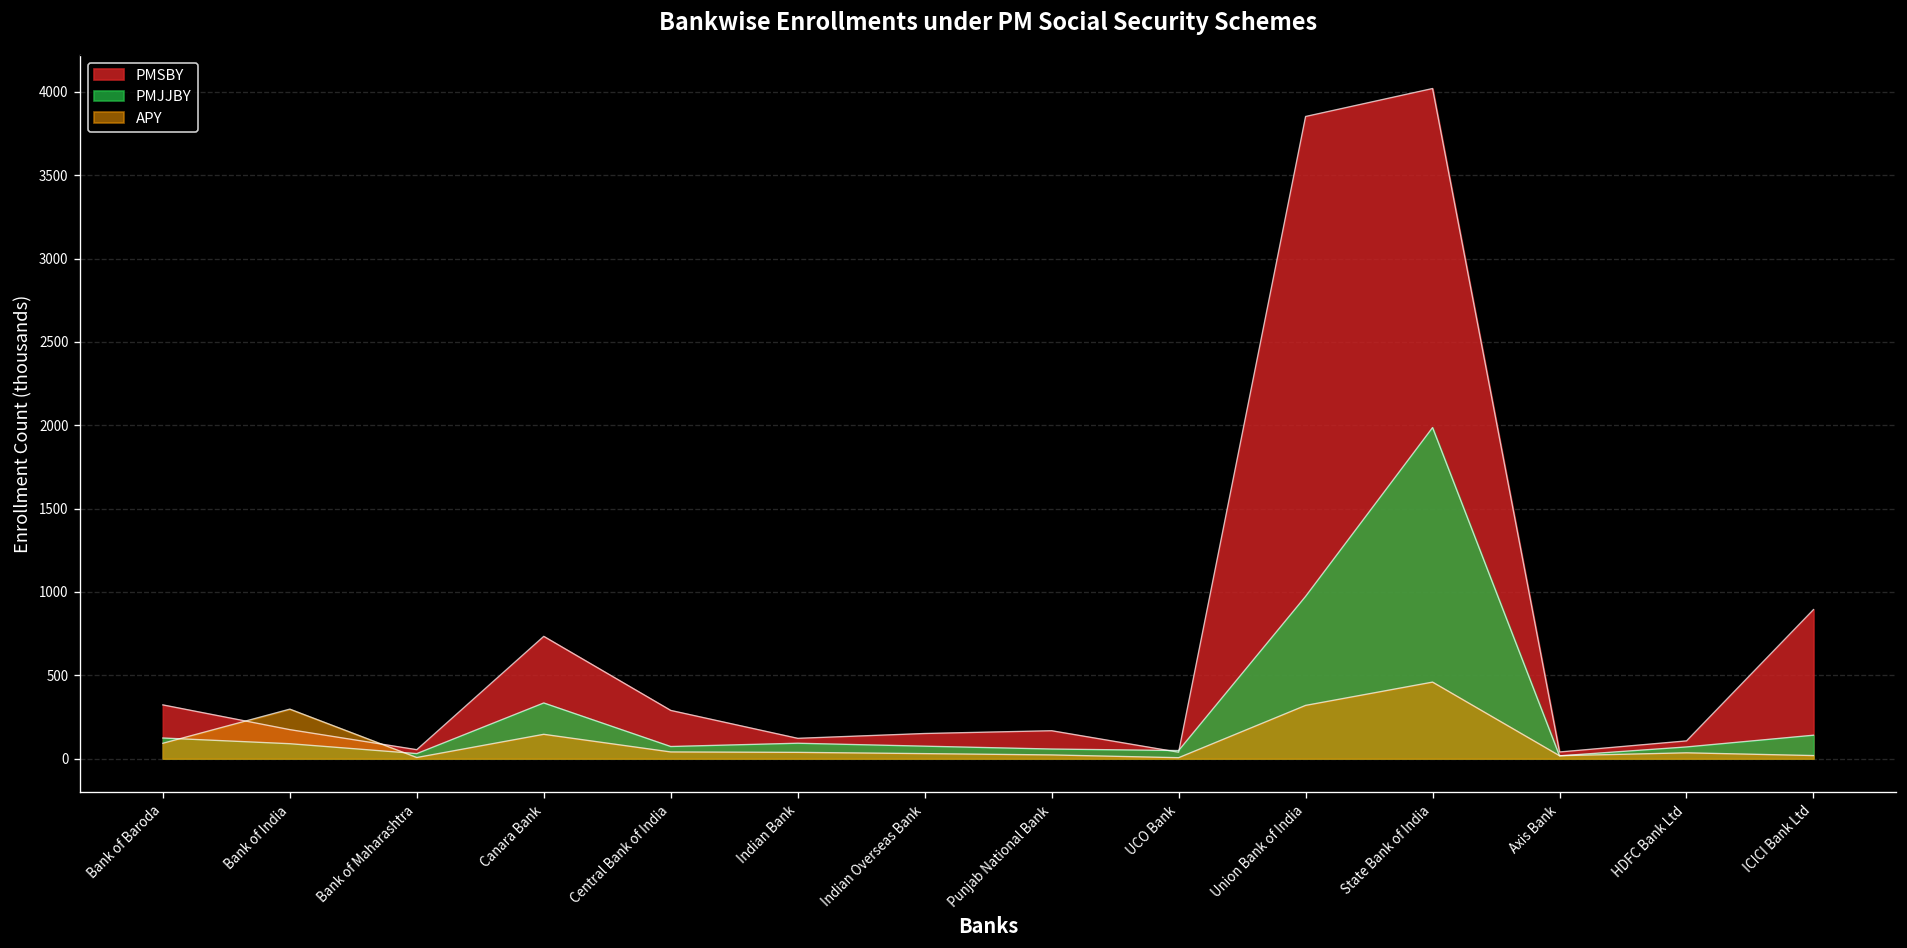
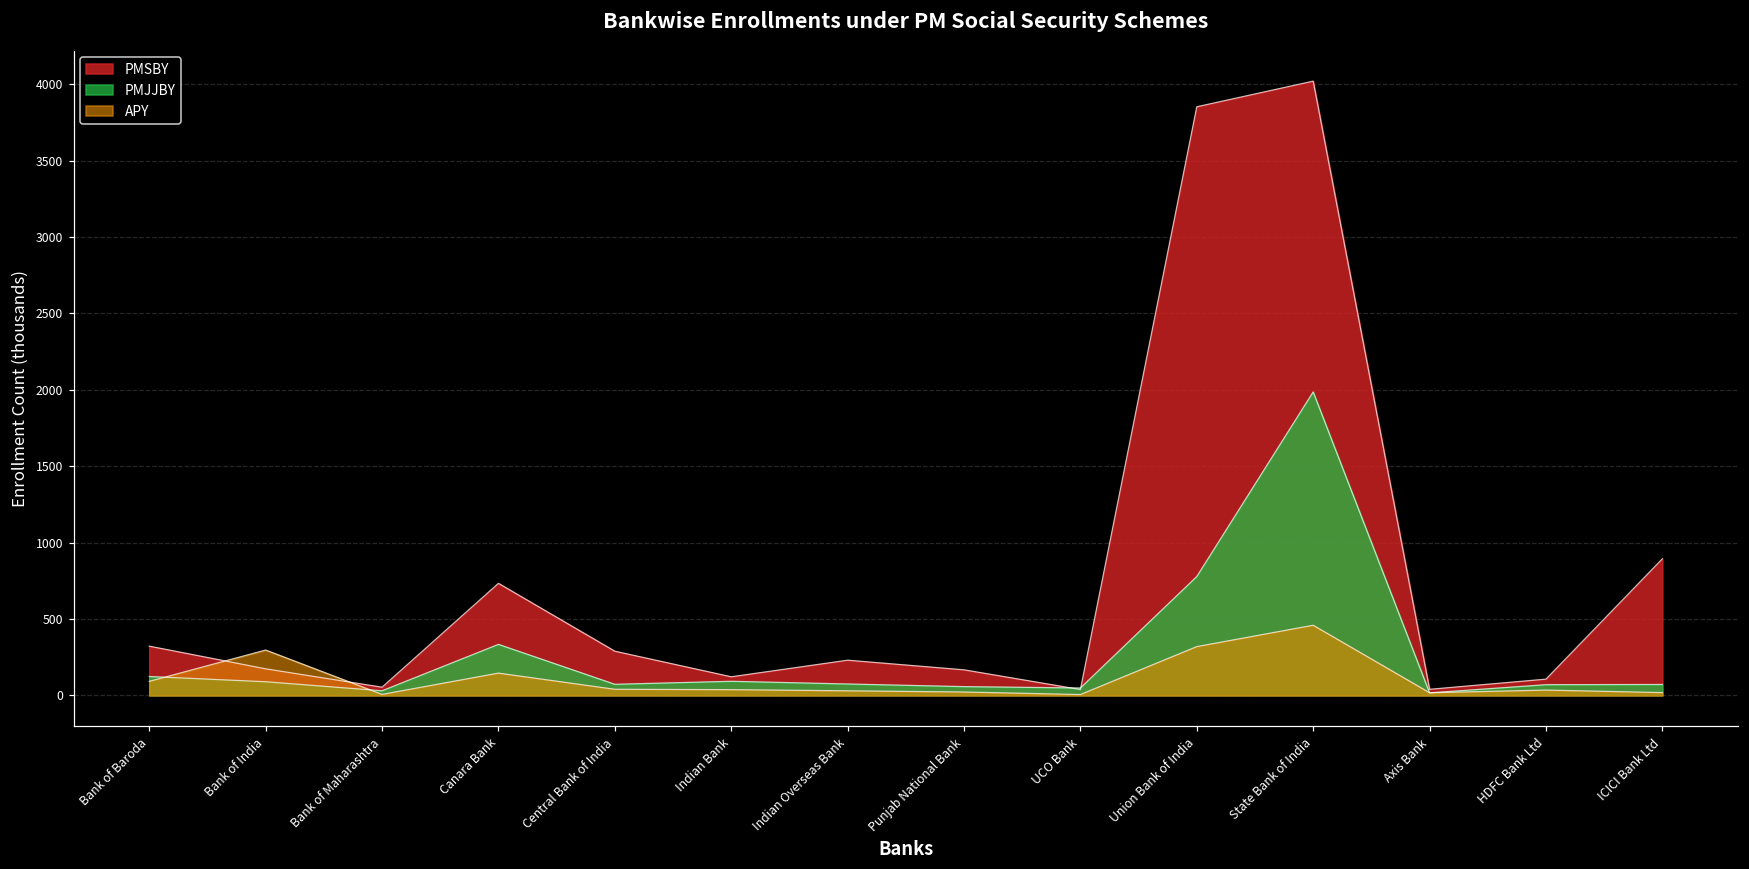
PMSBY, Indian Overseas Bank: 150 -> 230
PMJJBY, Union Bank of India: 970 -> 780
PMJJBY, ICICI Bank Ltd: 140 -> 70
